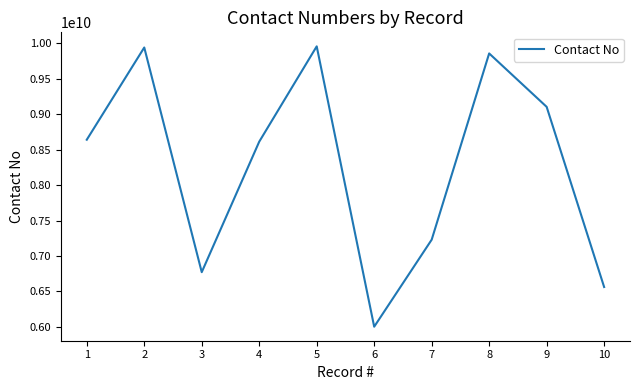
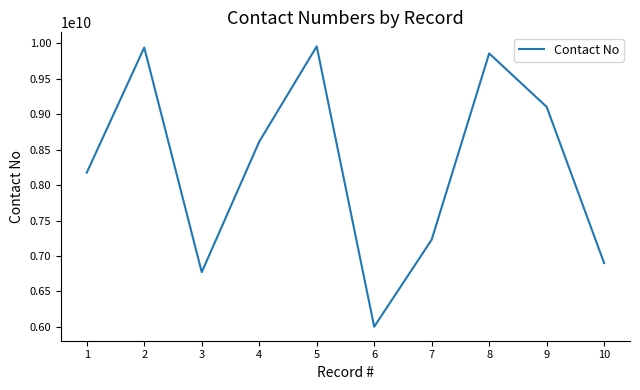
1: 8600000000 -> 8200000000
10: 6600000000 -> 6900000000
